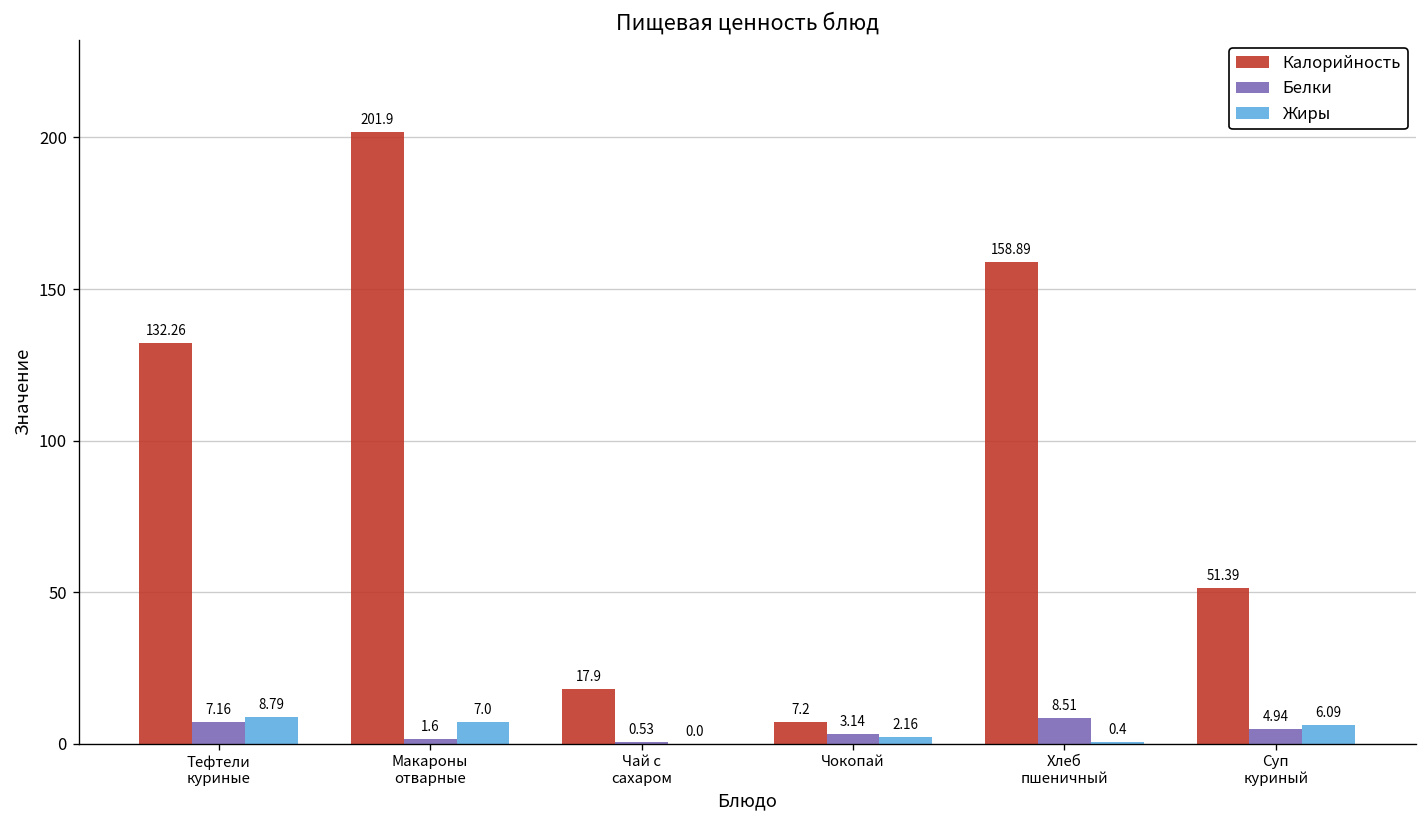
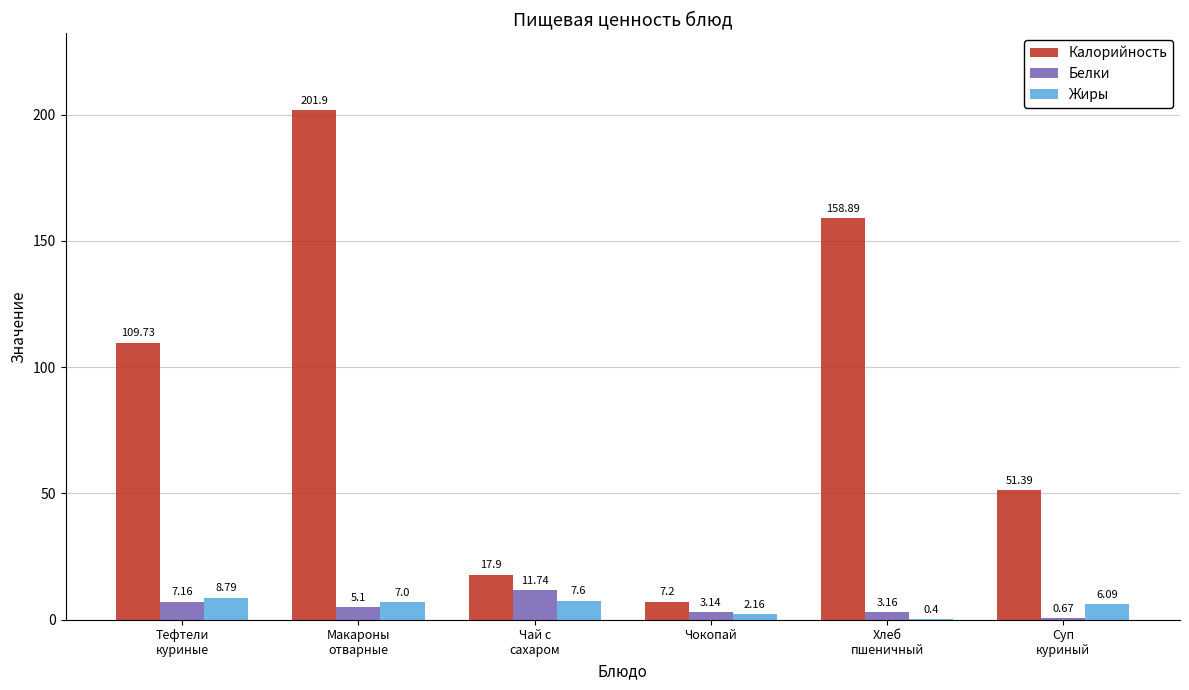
Калорийность, Тефтели куриные: 132.26 -> 109.73
Белки, Макароны отварные: 1.6 -> 5.1
Белки, Чай с сахаром: 0.53 -> 11.74
Жиры, Чай с сахаром: 0.0 -> 7.6
Белки, Хлеб пшеничный: 8.51 -> 3.16
Белки, Суп куриный: 4.94 -> 0.67
